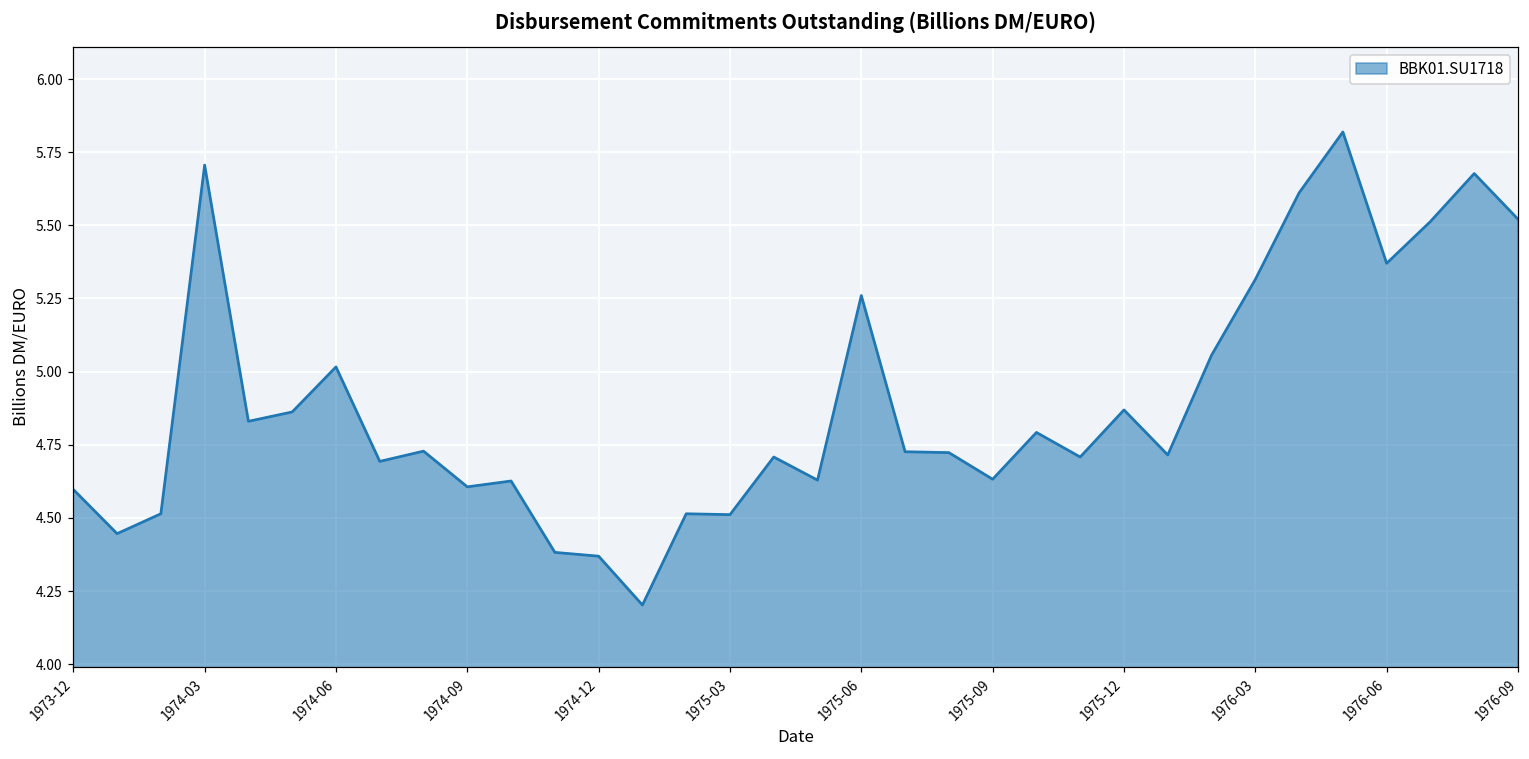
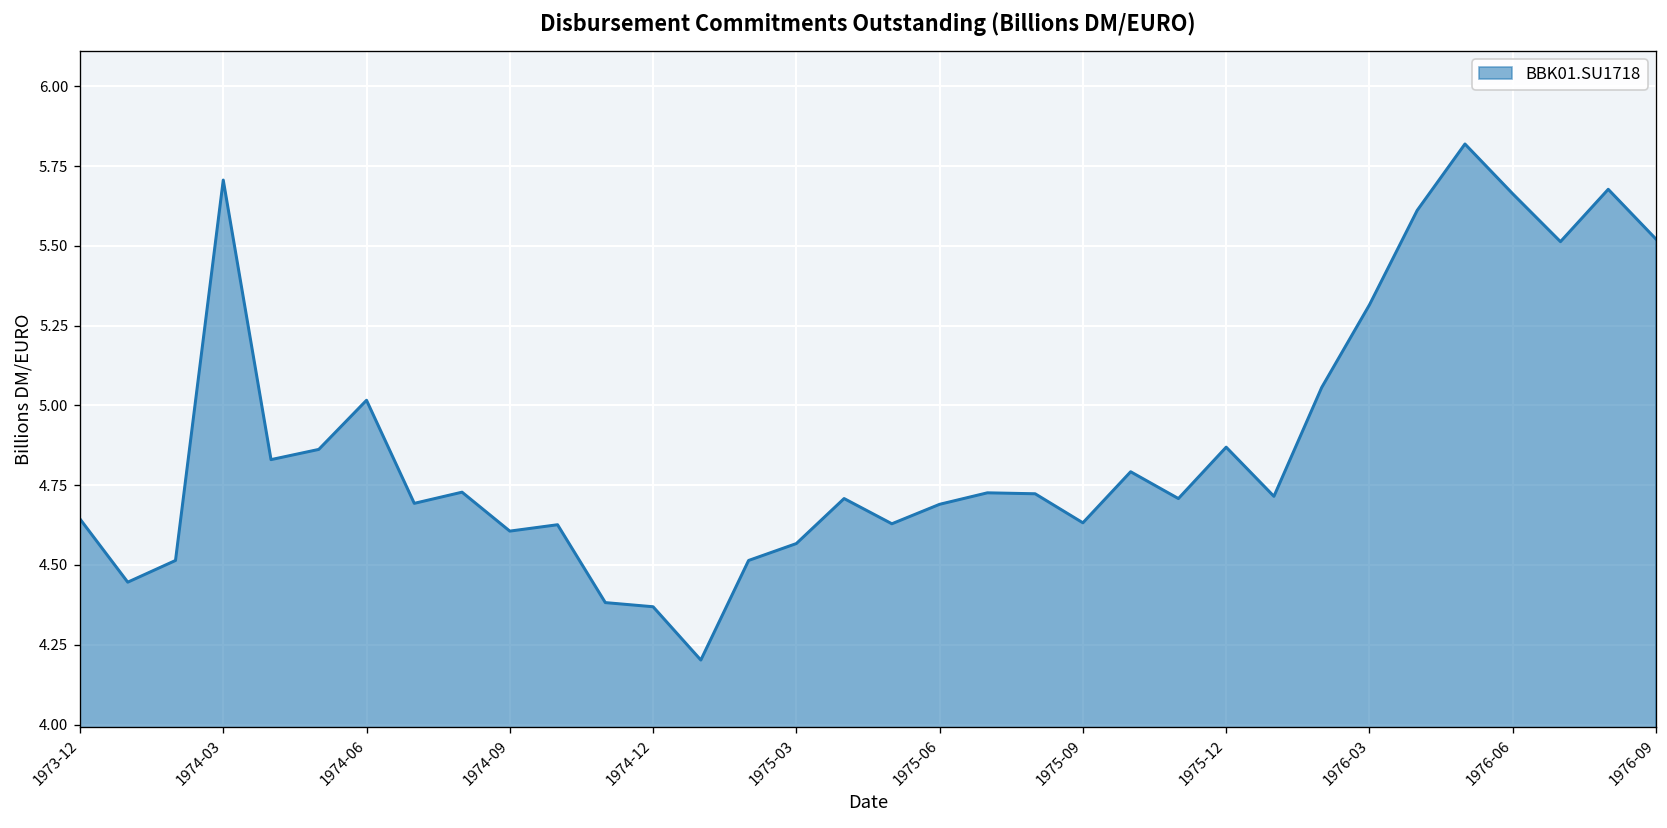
1973-12: 4.60 -> 4.64
1975-03: 4.51 -> 4.57
1975-06: 5.26 -> 4.69
1976-06: 5.37 -> 5.66
